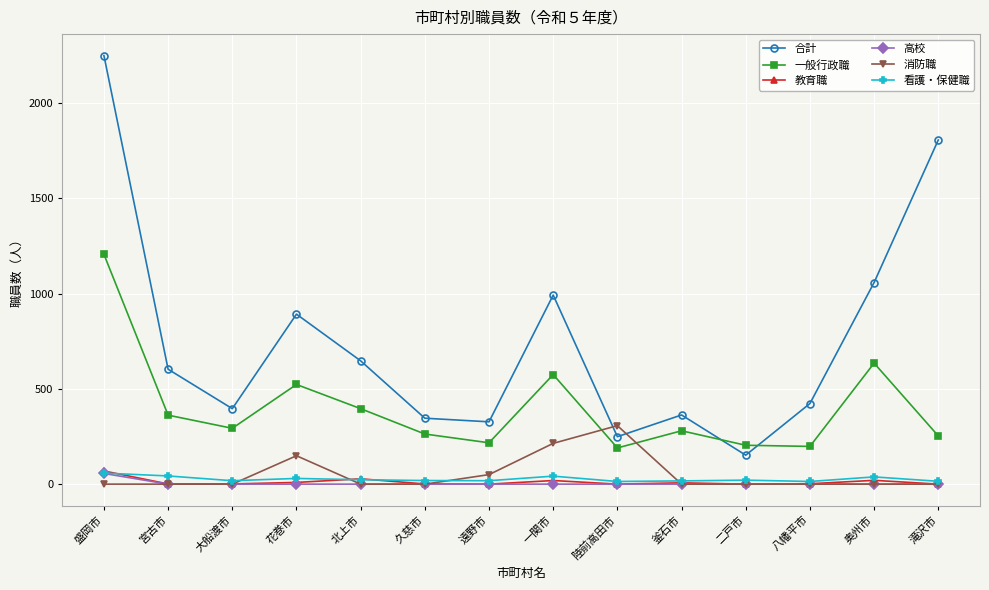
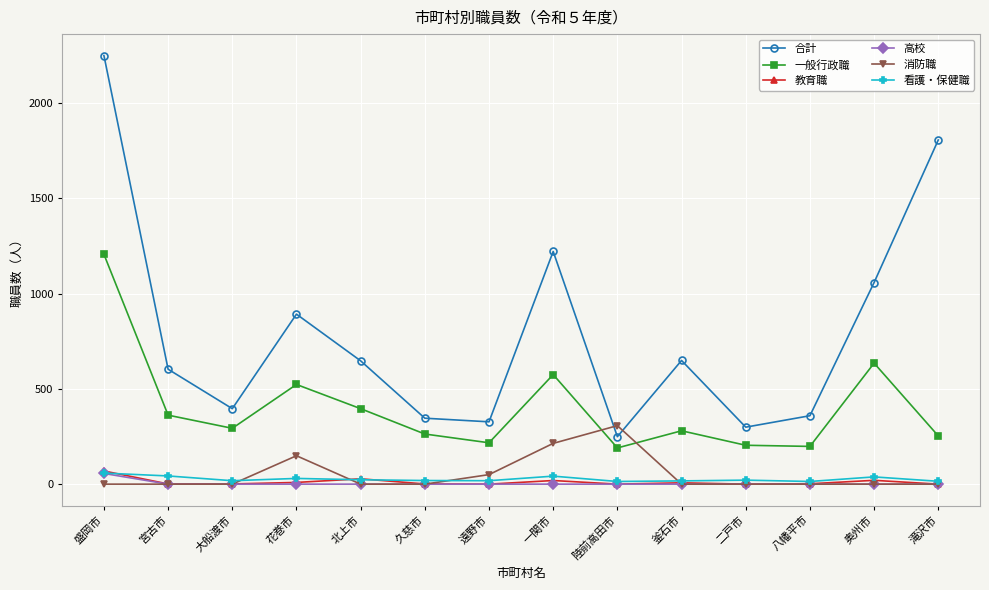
合計, 一関市: 990 -> 1220
合計, 釜石市: 360 -> 650
合計, 二戸市: 150 -> 300
合計, 八幡平市: 420 -> 360
